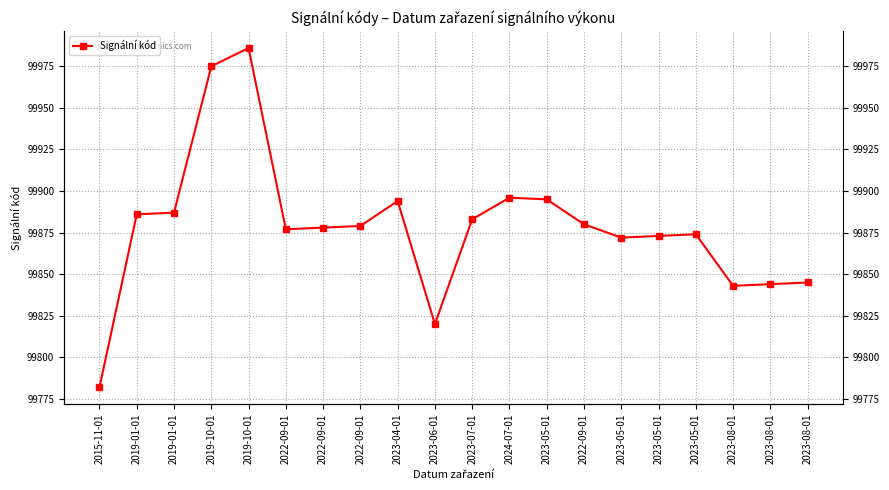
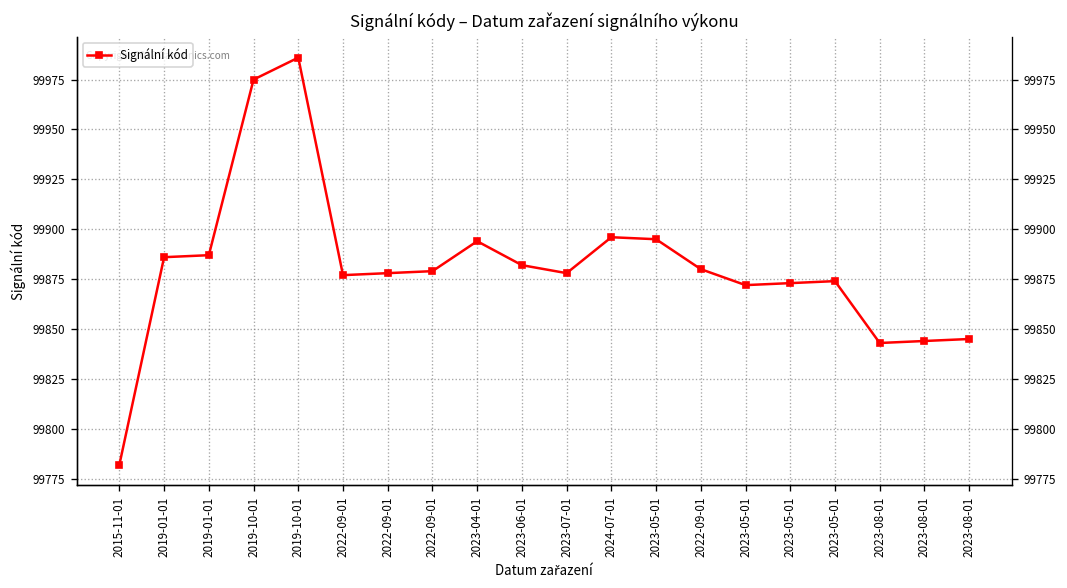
2023-06-01: 99820 -> 99882
2023-07-01: 99883 -> 99878
